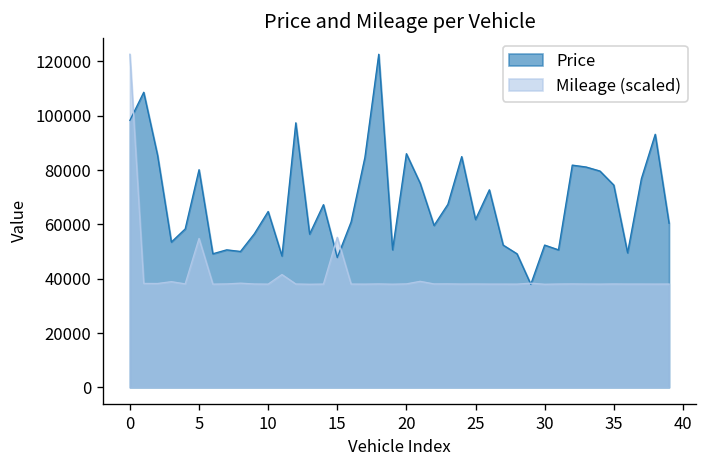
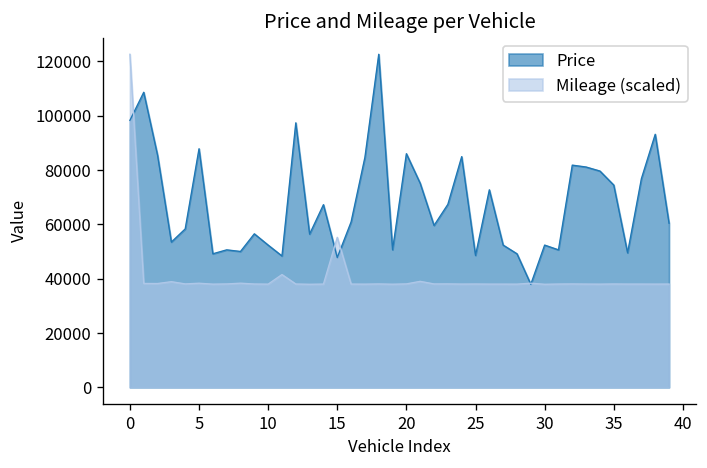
Price, 5: 80000 -> 88000
Mileage (scaled), 5: 55000 -> 38000
Price, 10: 65000 -> 52000
Price, 25: 62000 -> 49000
